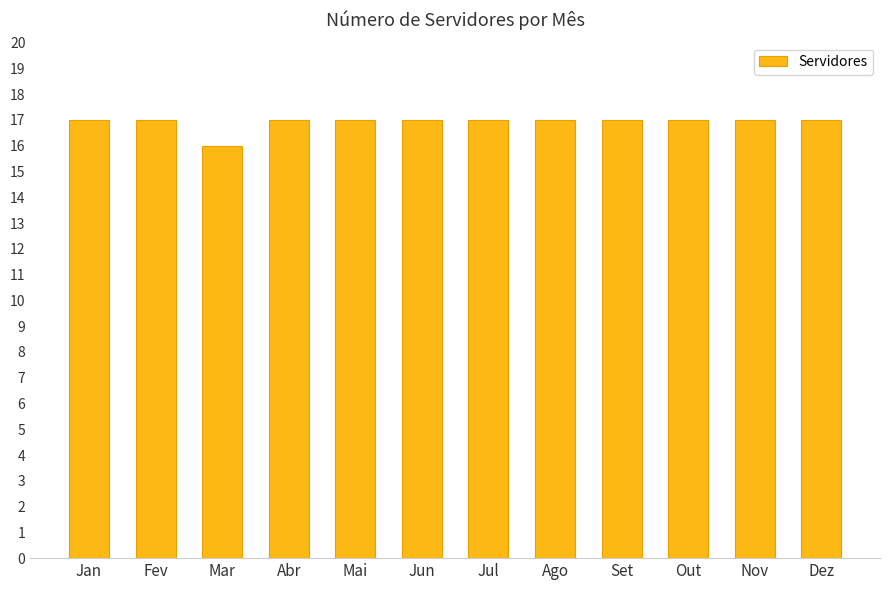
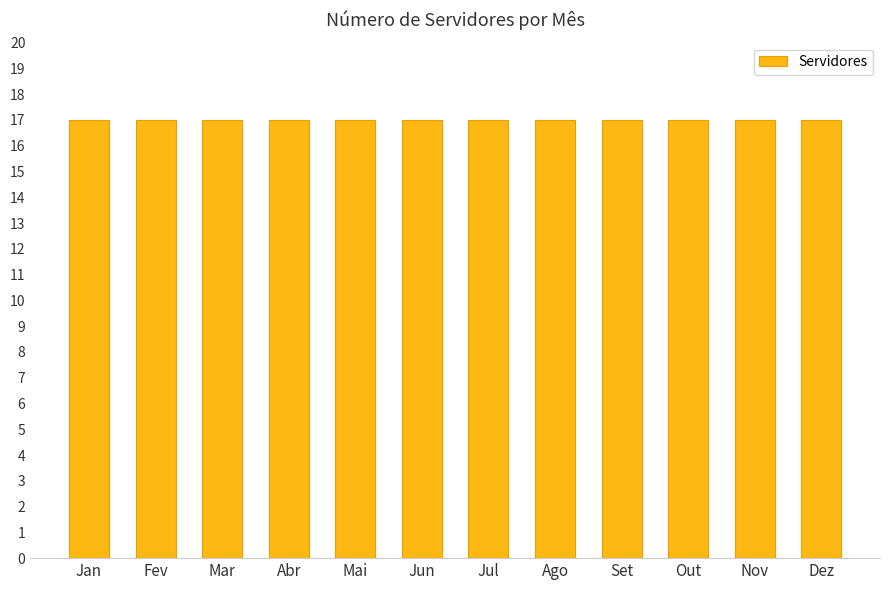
Mar: 16 -> 17
